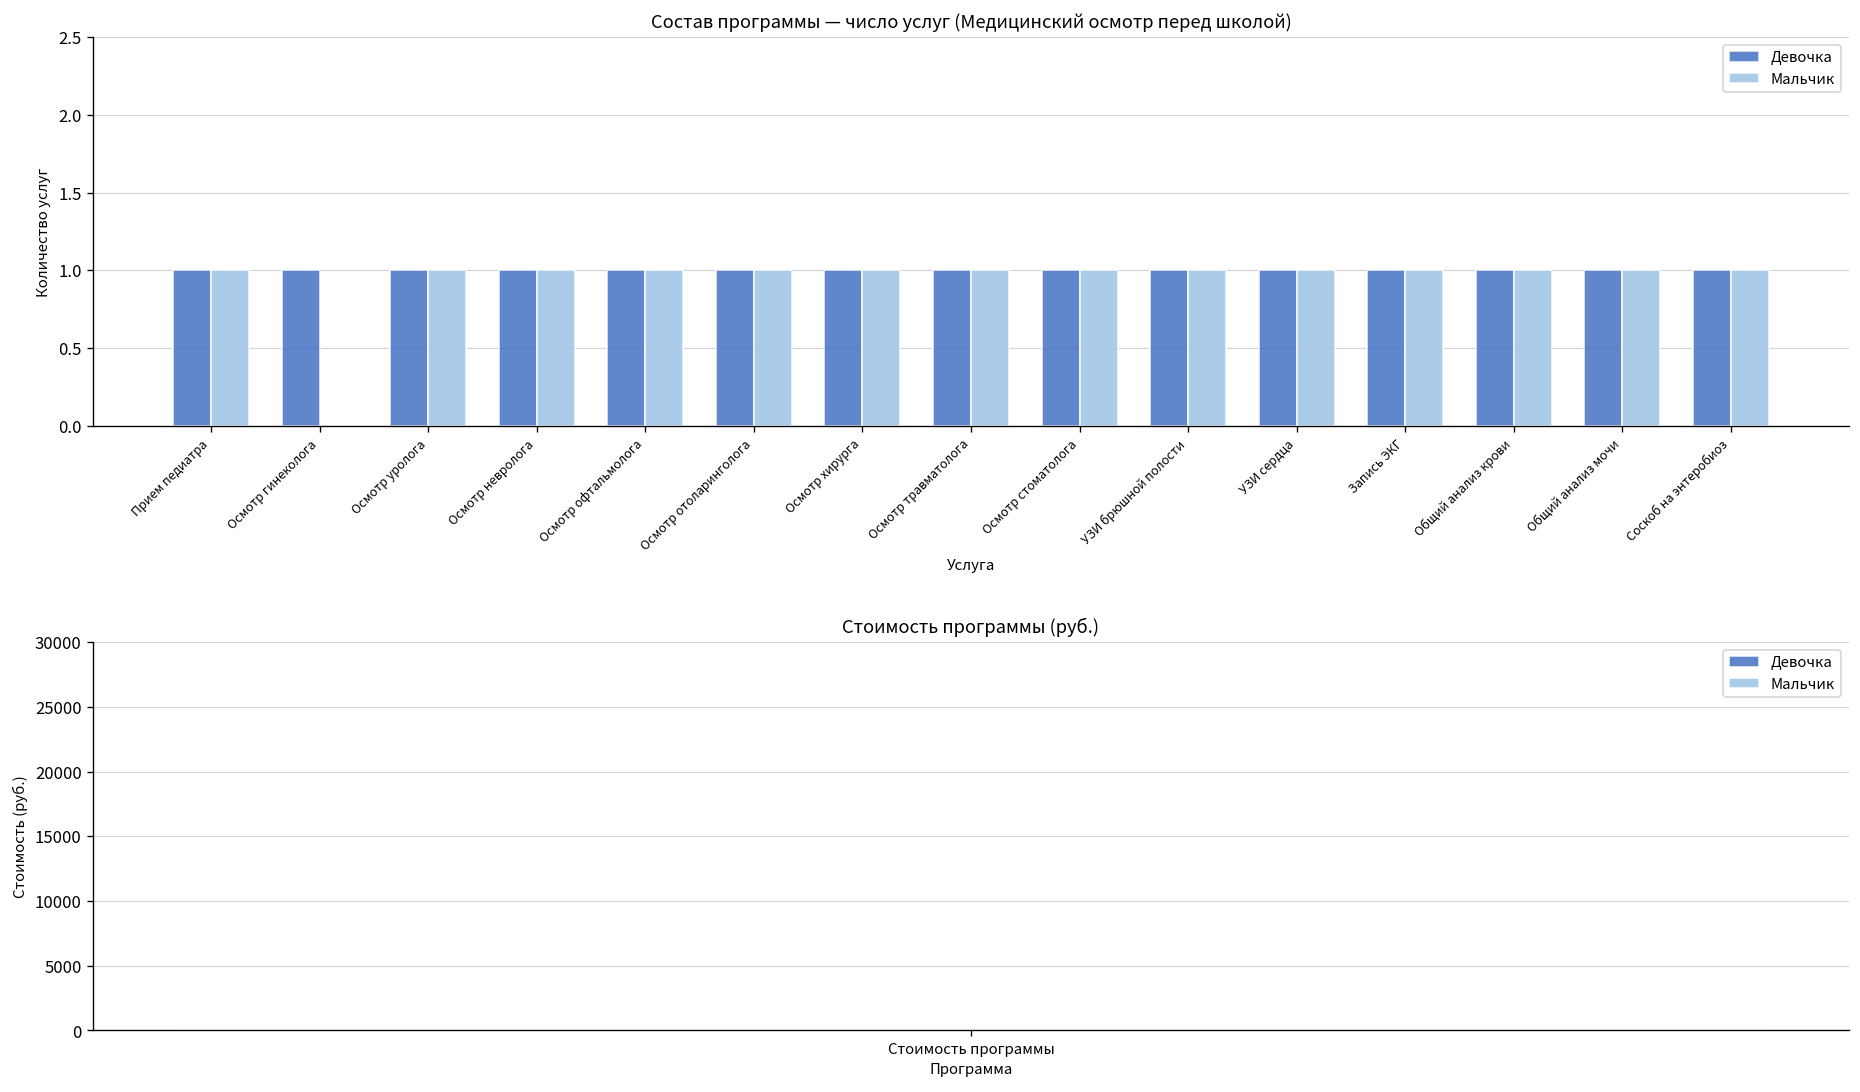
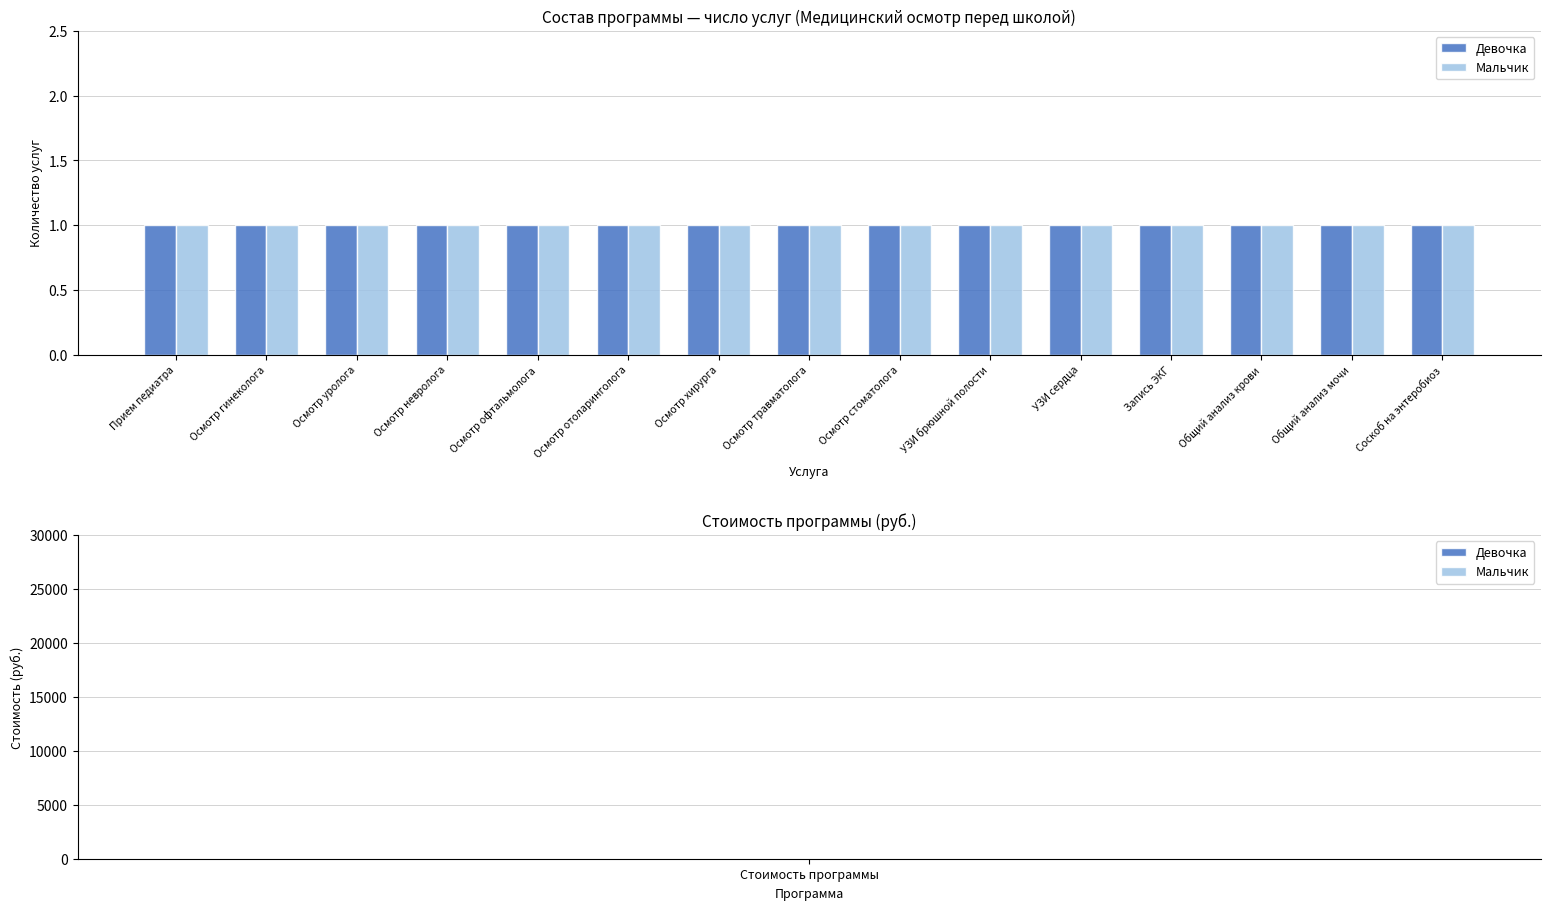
Состав программы — число услуг (Медицинский осмотр перед школой), Мальчик, Осмотр гинеколога: 0 -> 1
